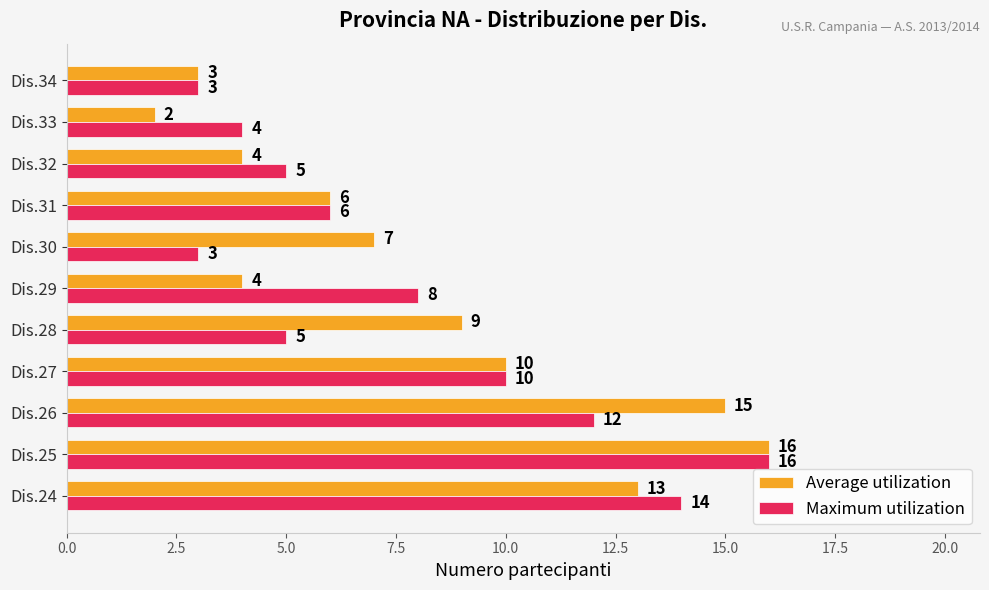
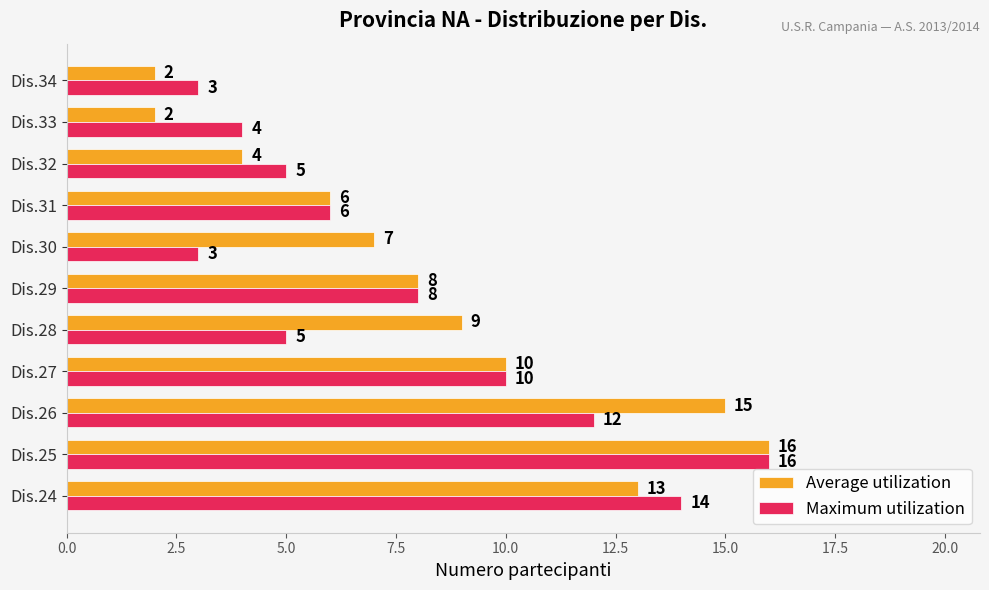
Average utilization, Dis.34: 3 -> 2
Average utilization, Dis.29: 4 -> 8
